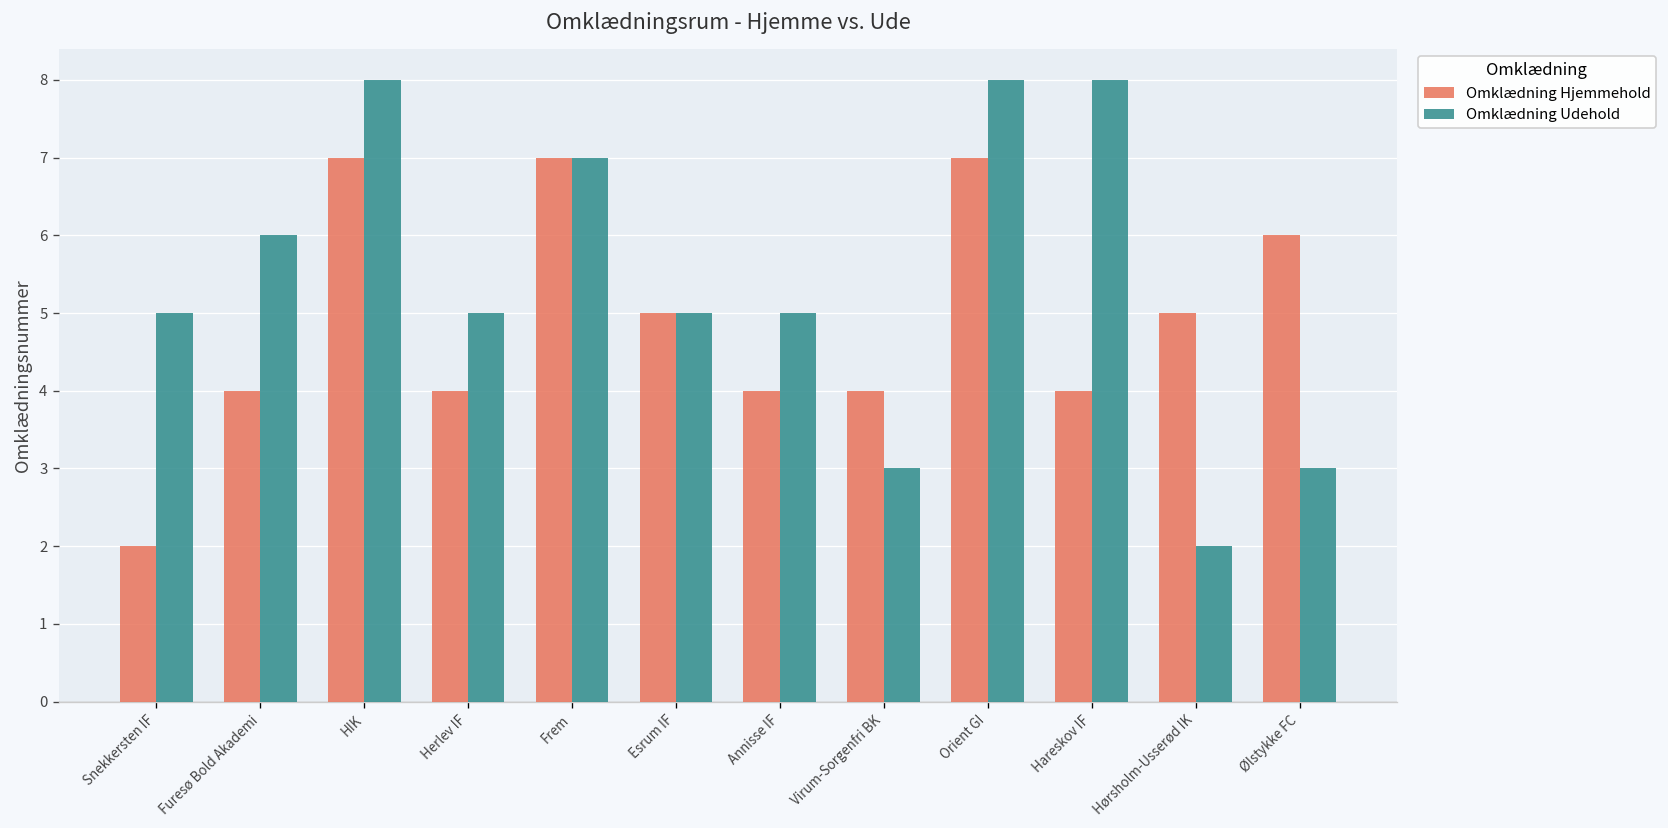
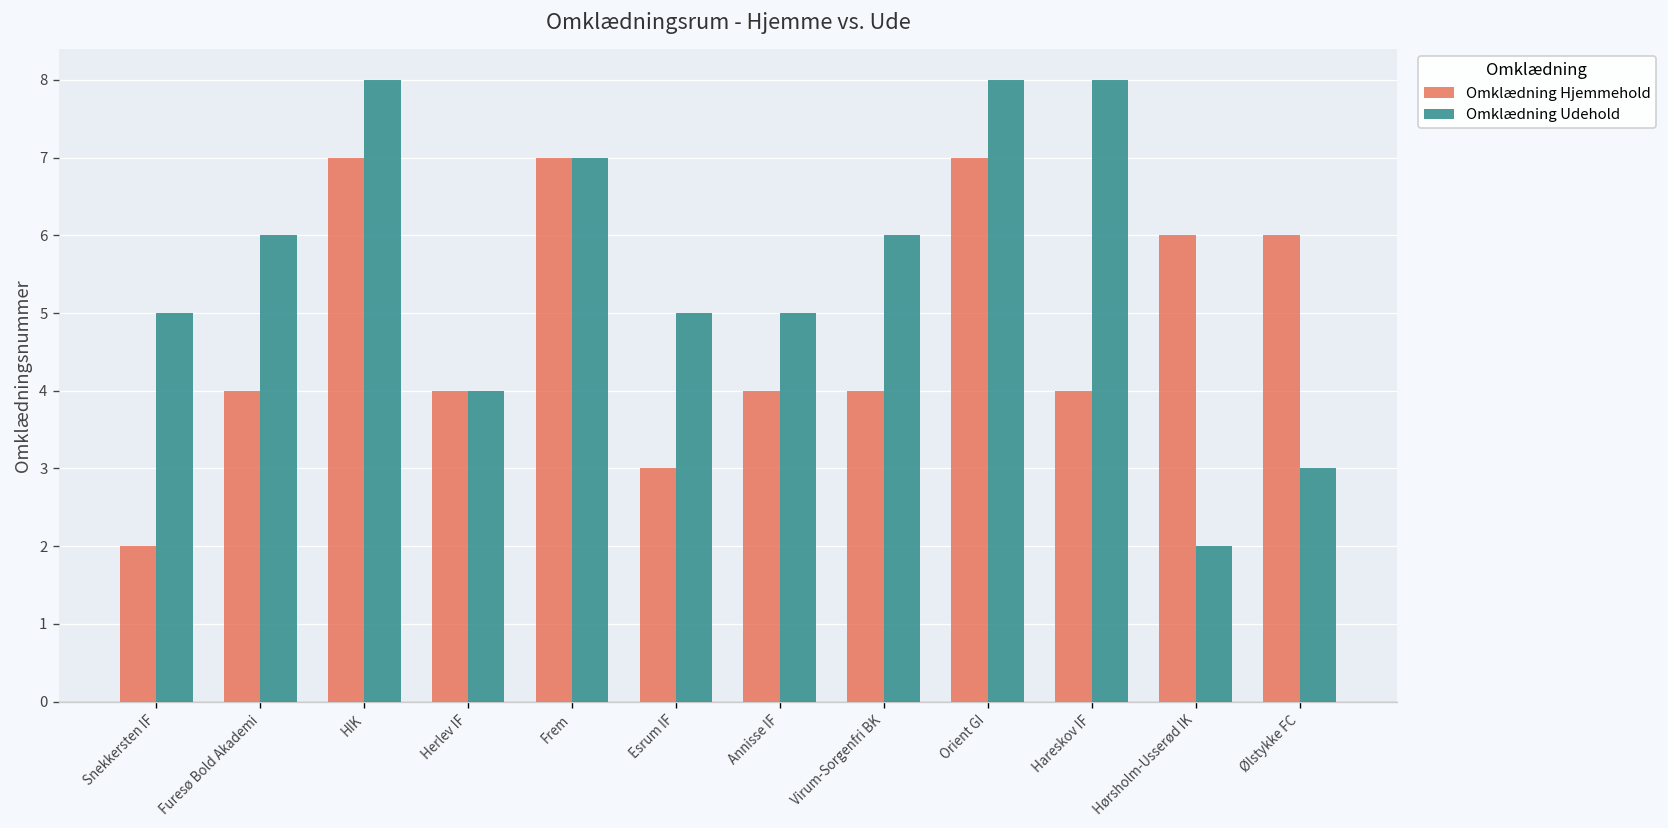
Omklædning Udehold, Herlev IF: 5 -> 4
Omklædning Hjemmehold, Esrum IF: 5 -> 3
Omklædning Udehold, Virum-Sorgenfri BK: 3 -> 6
Omklædning Hjemmehold, Hørsholm-Usserød IK: 5 -> 6
